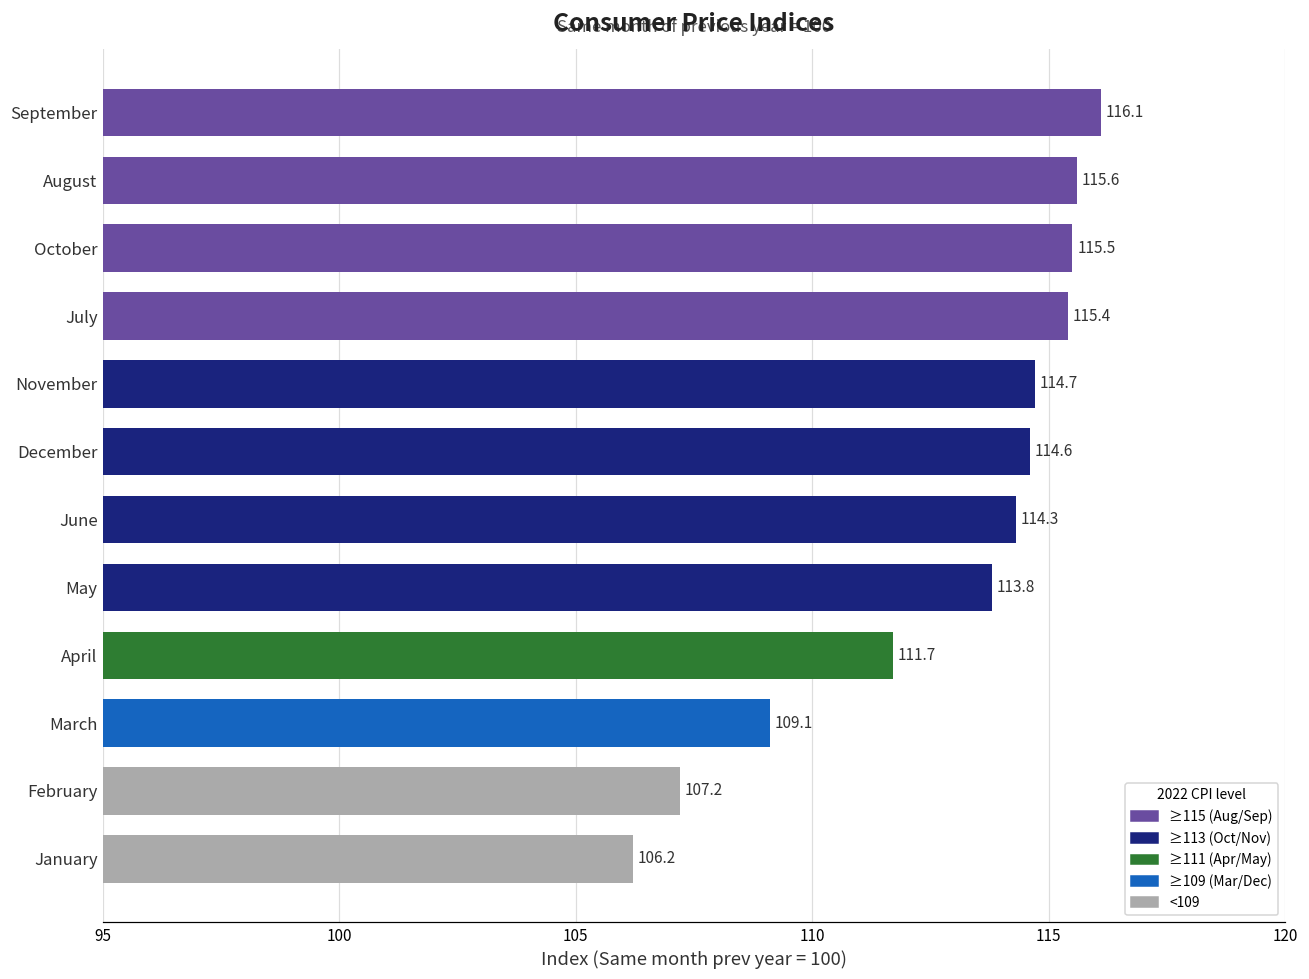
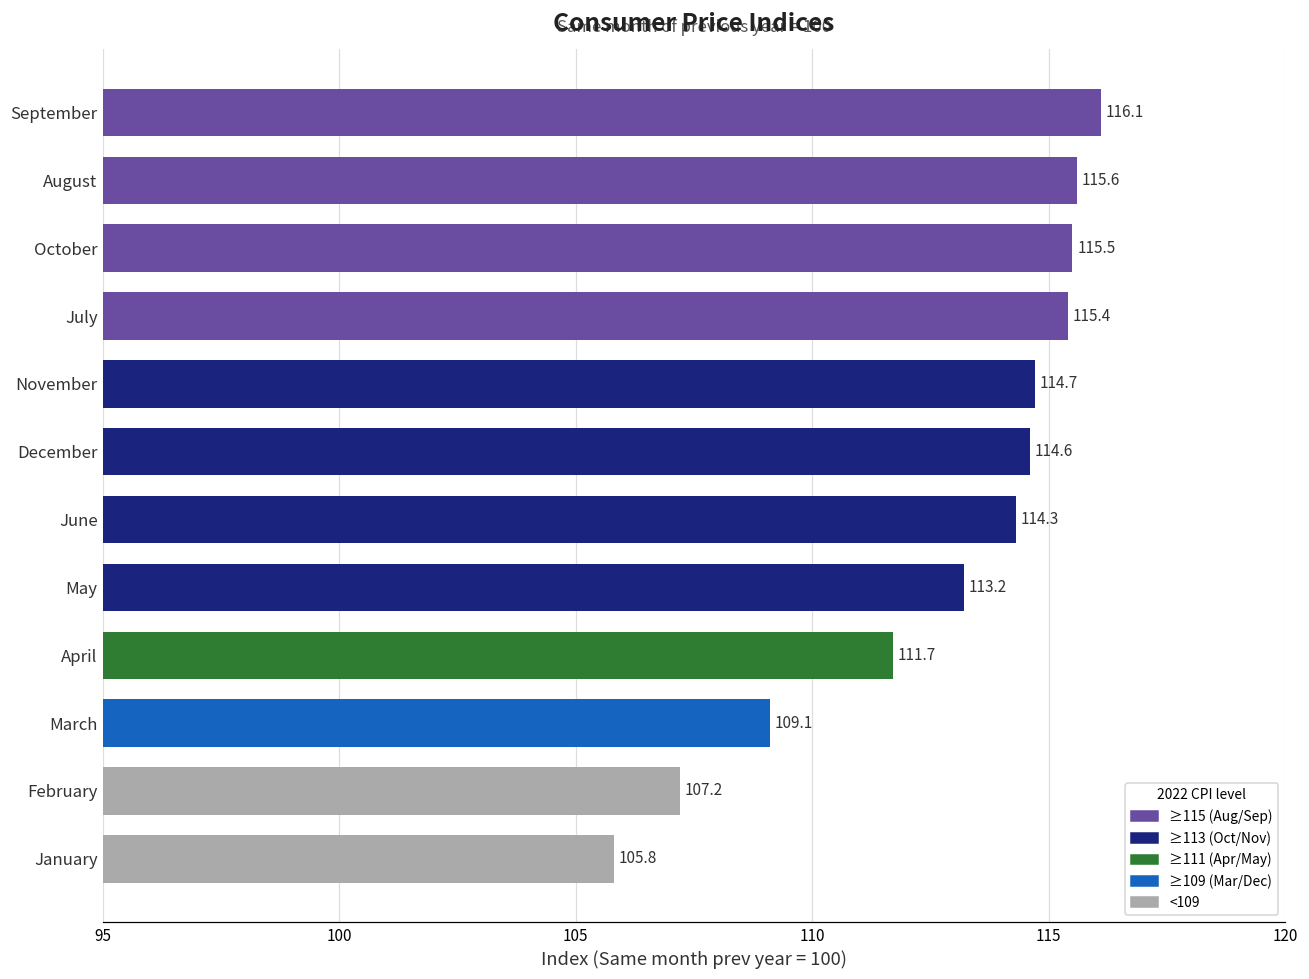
May: 113.8 -> 113.2
January: 106.2 -> 105.8
